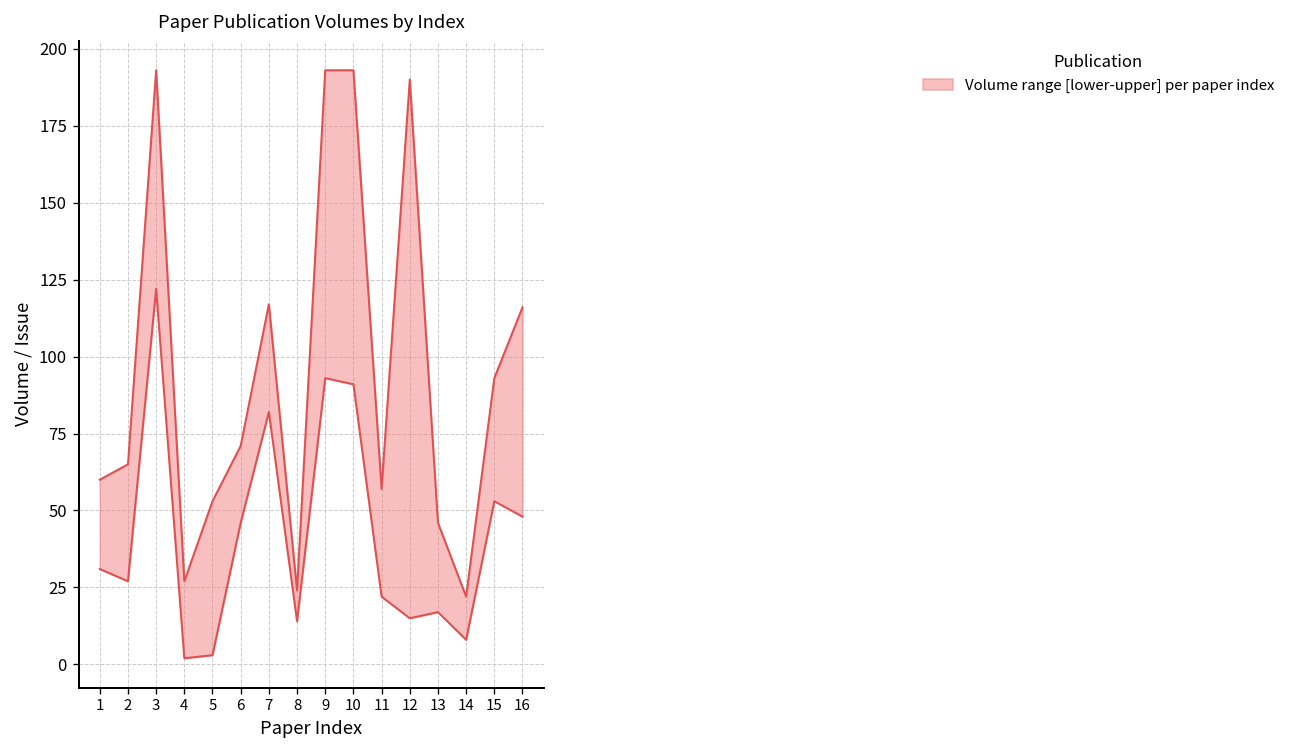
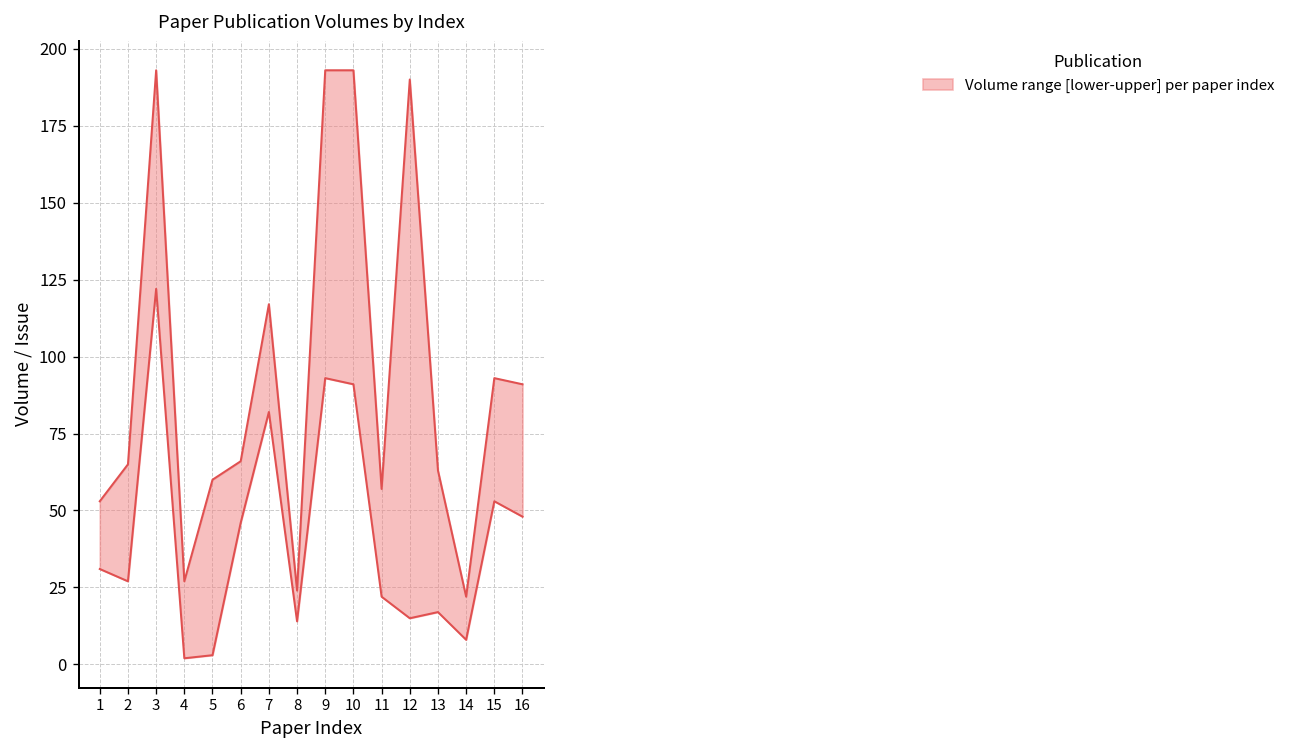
Volume range [lower-upper] per paper index, 1: 60 -> 53
Volume range [lower-upper] per paper index, 5: 53 -> 60
Volume range [lower-upper] per paper index, 6: 71 -> 66
Volume range [lower-upper] per paper index, 13: 46 -> 63
Volume range [lower-upper] per paper index, 16: 116 -> 91
